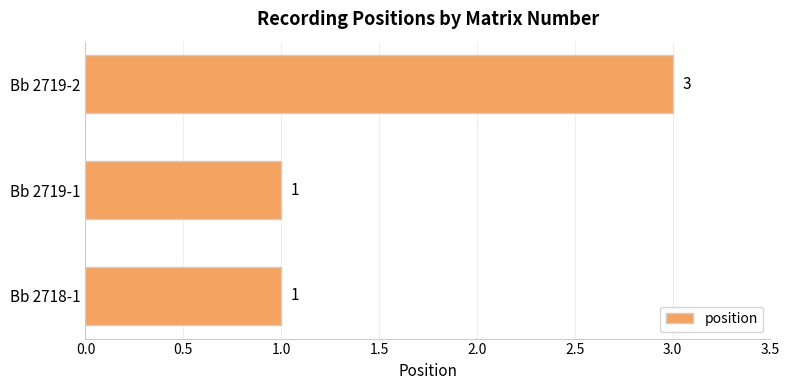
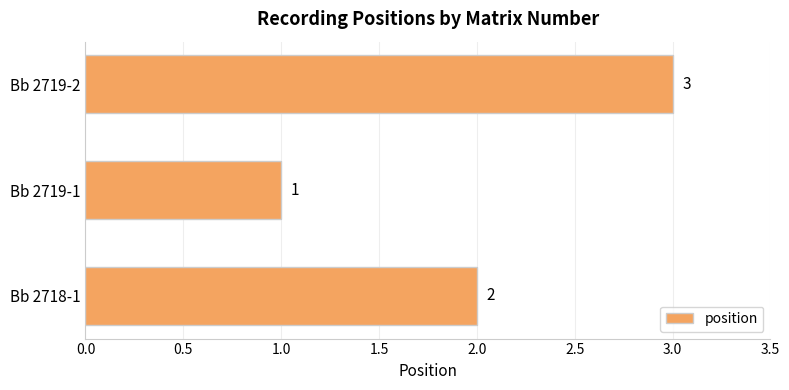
Bb 2718-1: 1 -> 2
